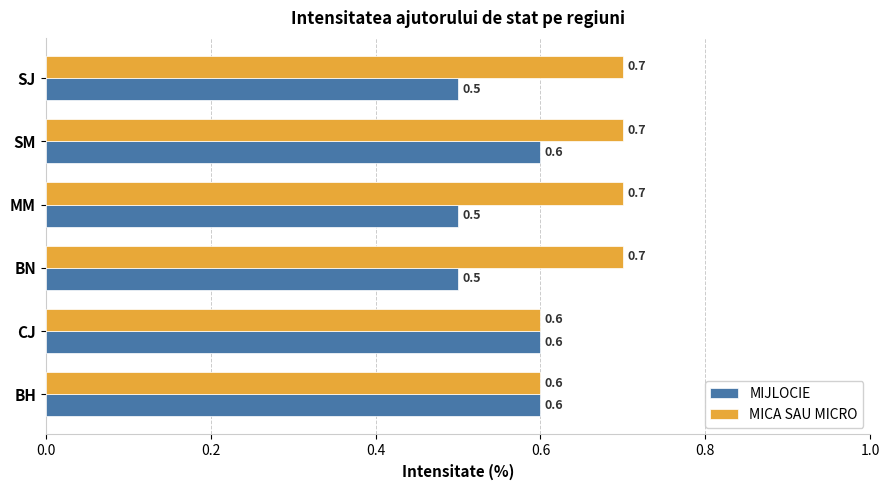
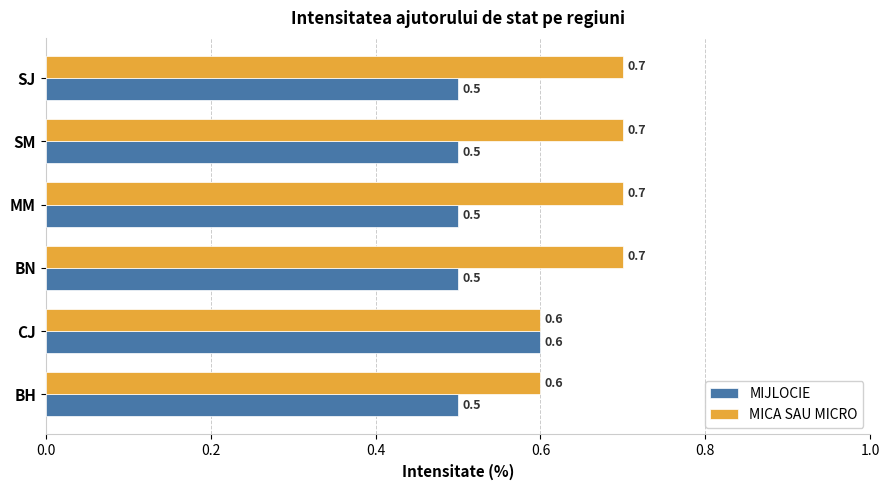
MIJLOCIE, SM: 0.6 -> 0.5
MIJLOCIE, BH: 0.6 -> 0.5
